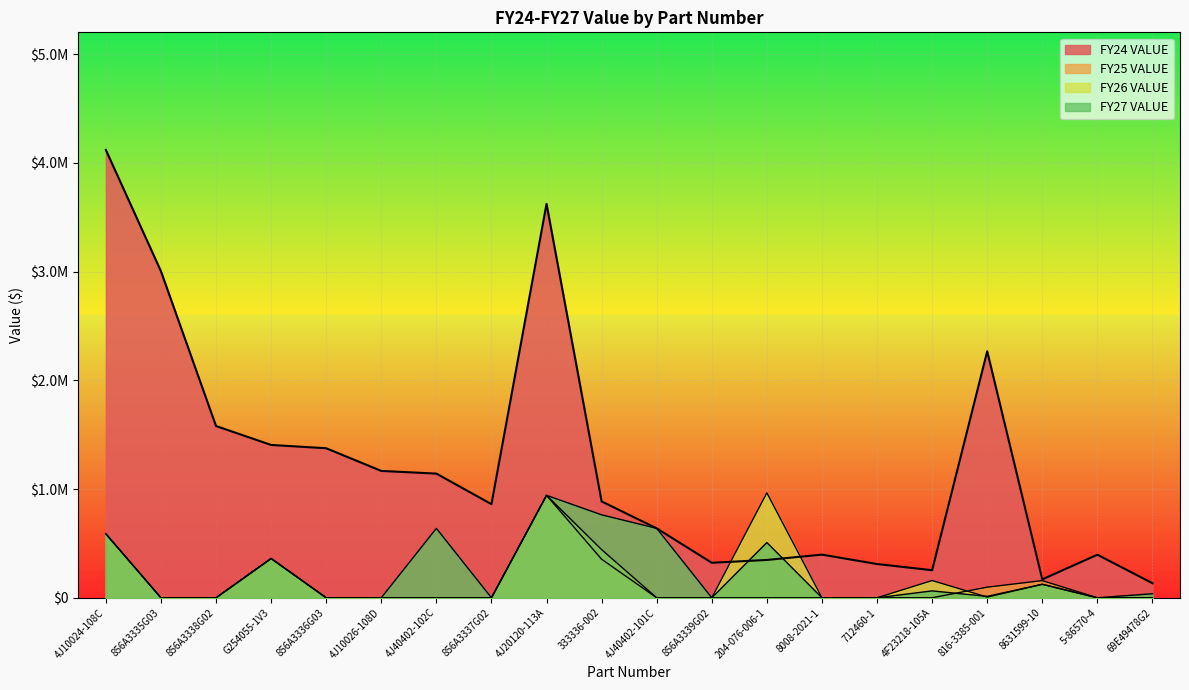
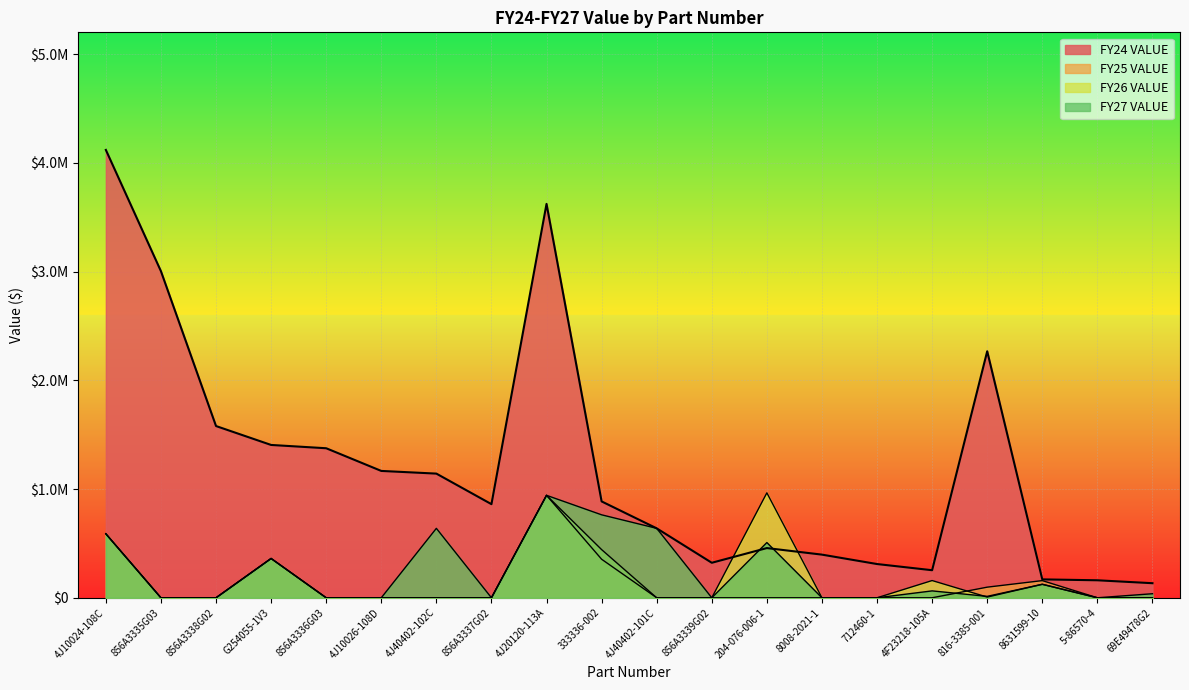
FY24 VALUE, 204-076-006-1: $350000 -> $460000
FY24 VALUE, 5-86570-4: $400000 -> $160000
